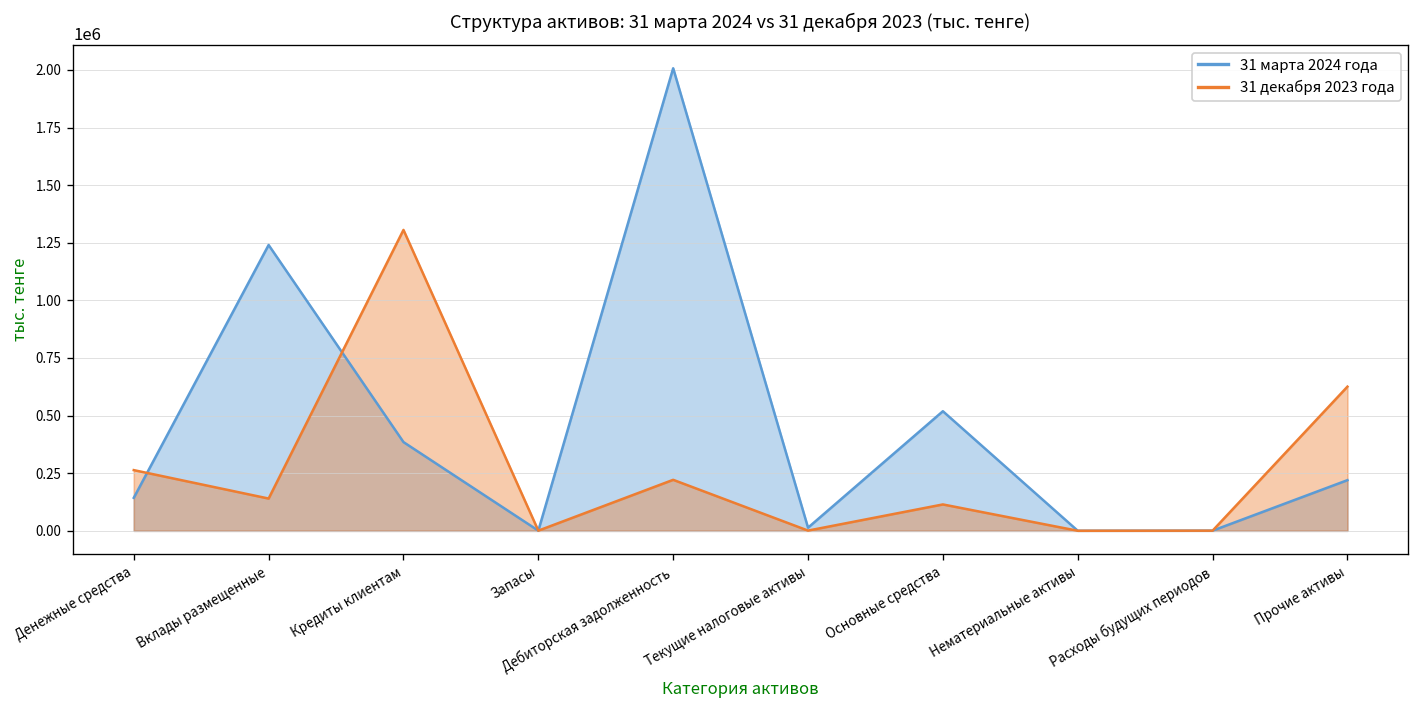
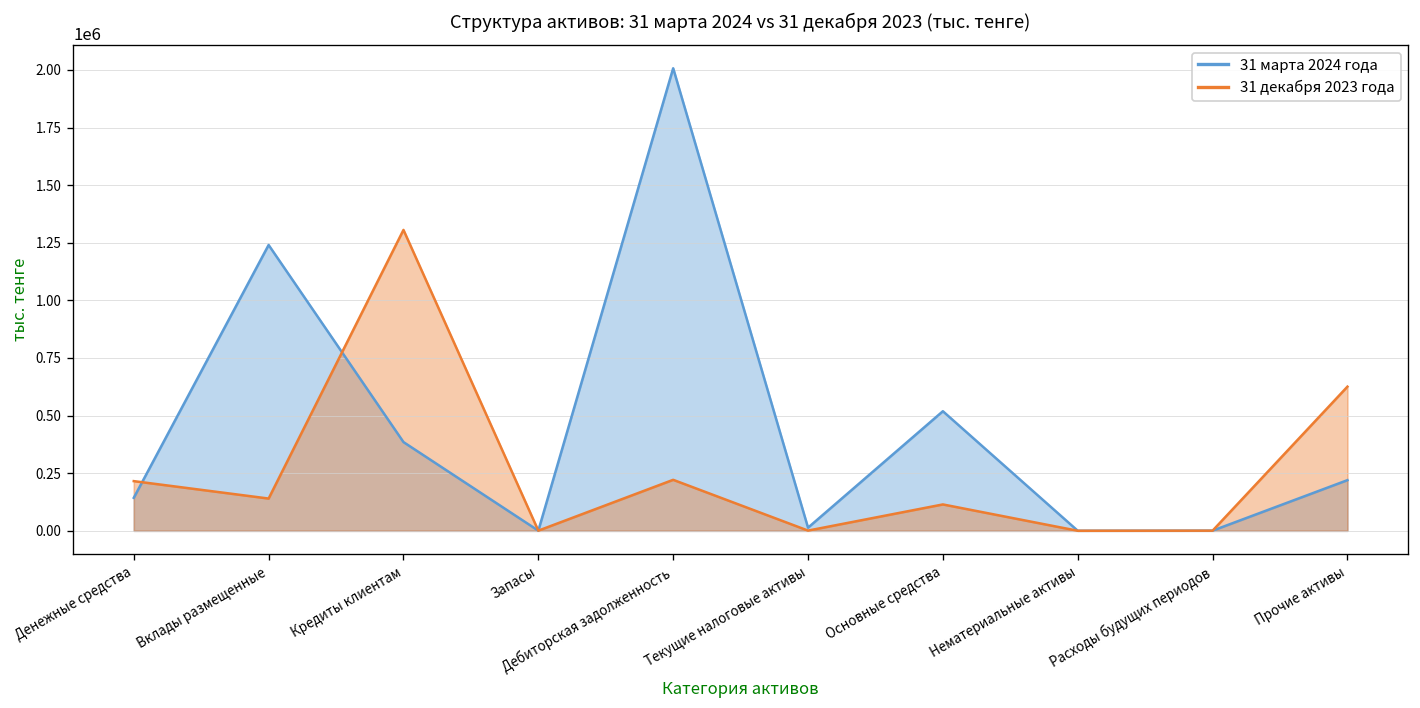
31 декабря 2023 года, Денежные средства: 260000 -> 220000
